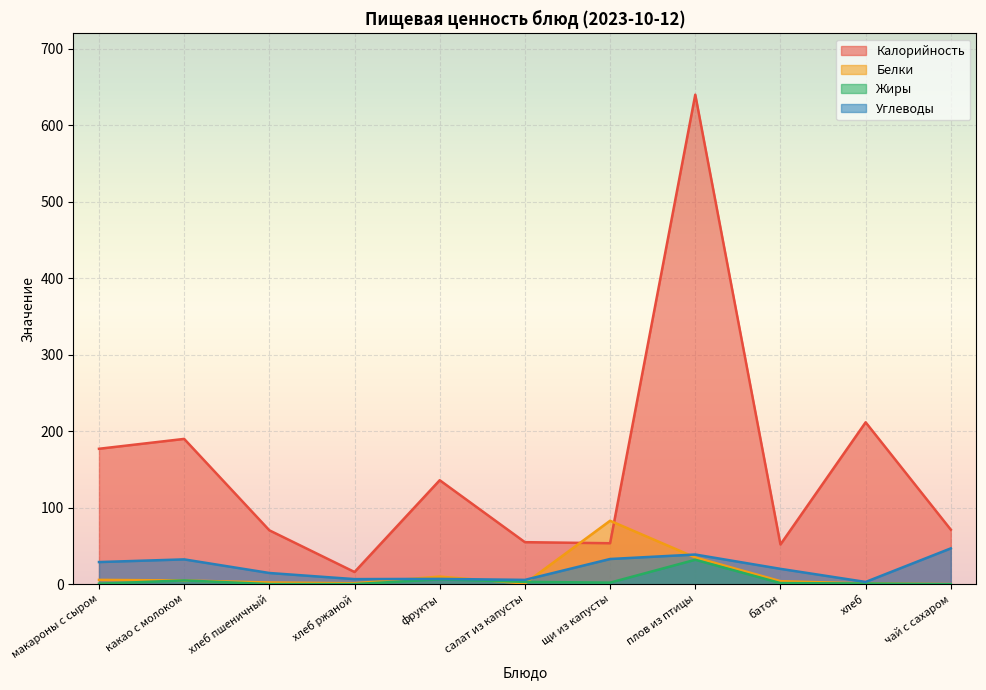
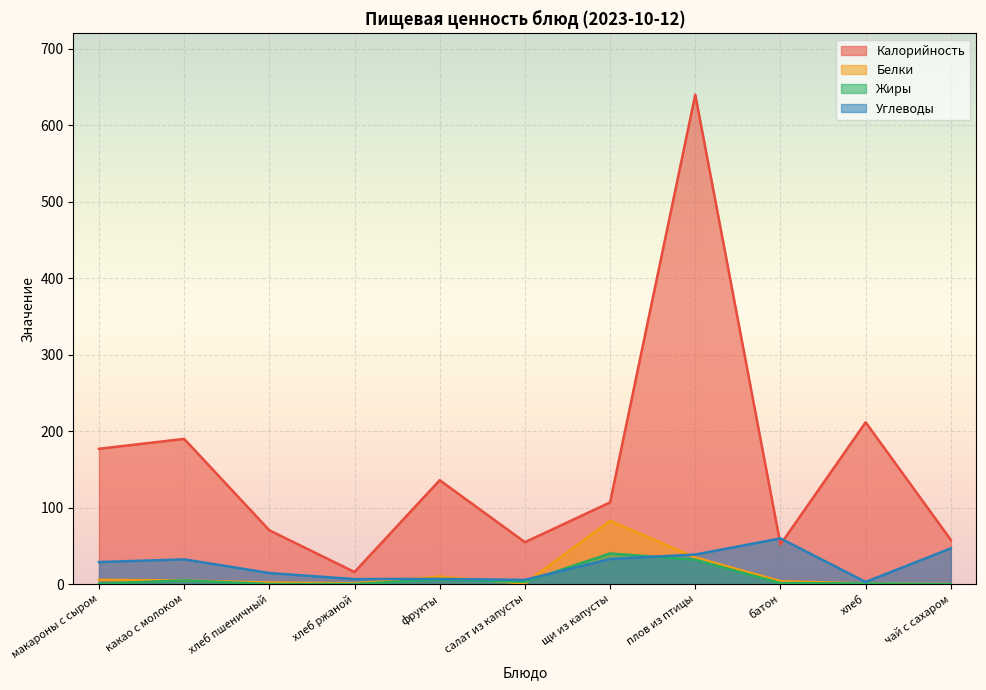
Калорийность, щи из капусты: 50 -> 110
Жиры, щи из капусты: 0 -> 40
Углеводы, батон: 20 -> 60
Калорийность, чай с сахаром: 70 -> 60
